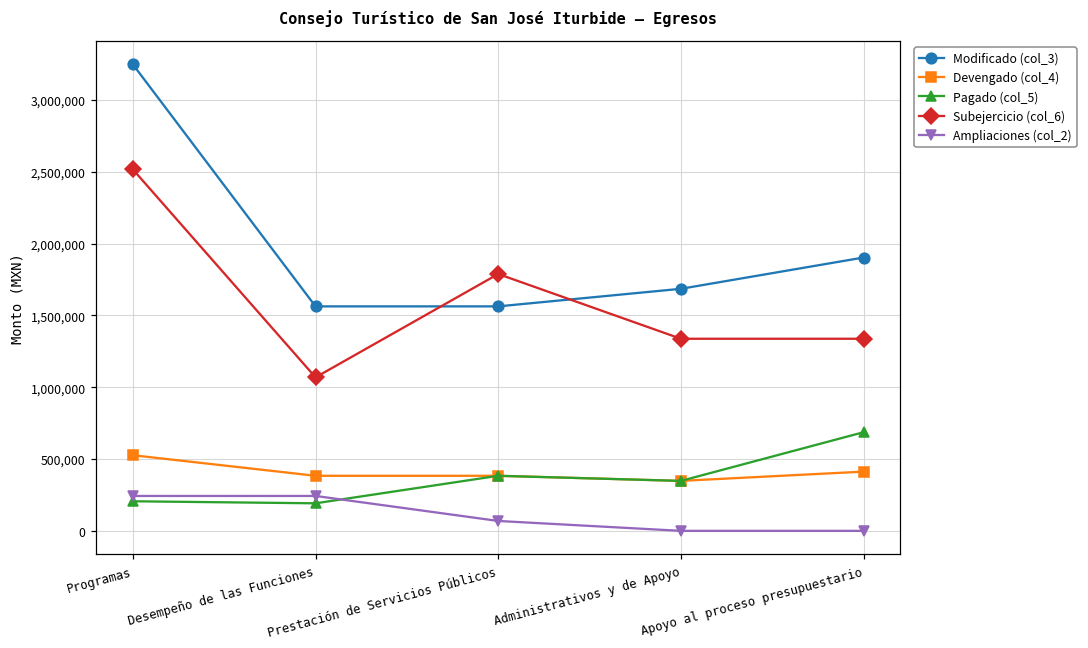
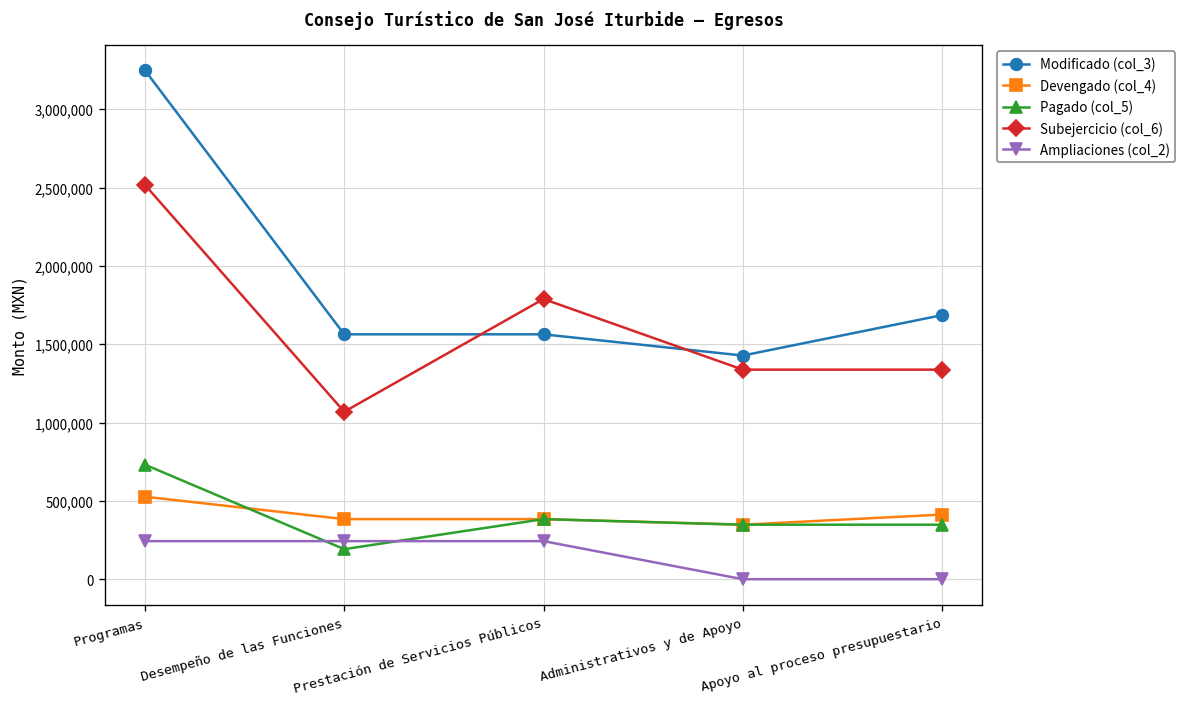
Pagado (col_5), Programas: 210,000 -> 730,000
Ampliaciones (col_2), Prestación de Servicios Públicos: 70,000 -> 240,000
Modificado (col_3), Administrativos y de Apoyo: 1,690,000 -> 1,430,000
Modificado (col_3), Apoyo al proceso presupuestario: 1,900,000 -> 1,690,000
Pagado (col_5), Apoyo al proceso presupuestario: 690,000 -> 350,000
